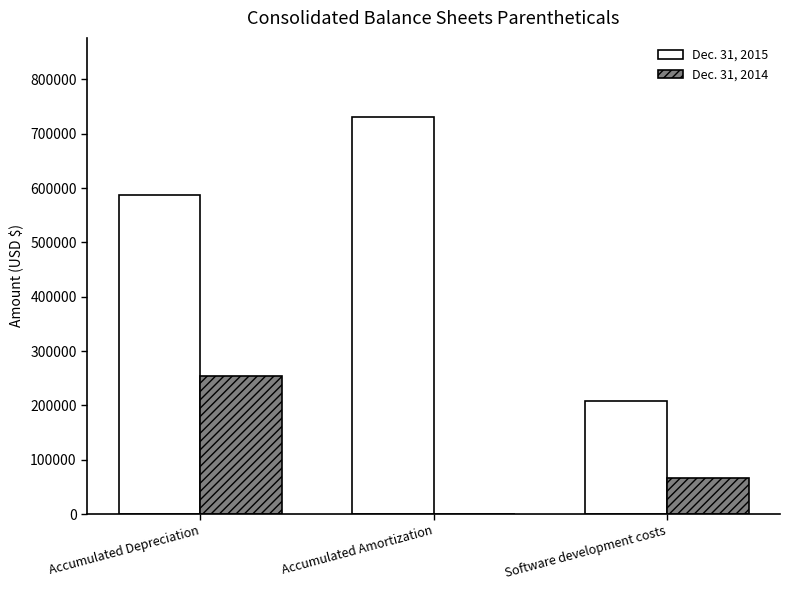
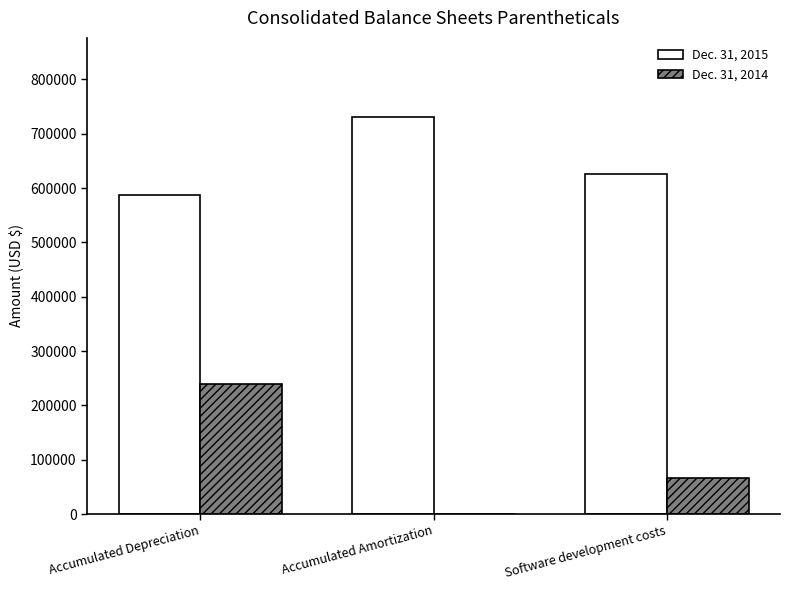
Dec. 31, 2014, Accumulated Depreciation: 250000 -> 240000
Dec. 31, 2015, Software development costs: 210000 -> 630000
